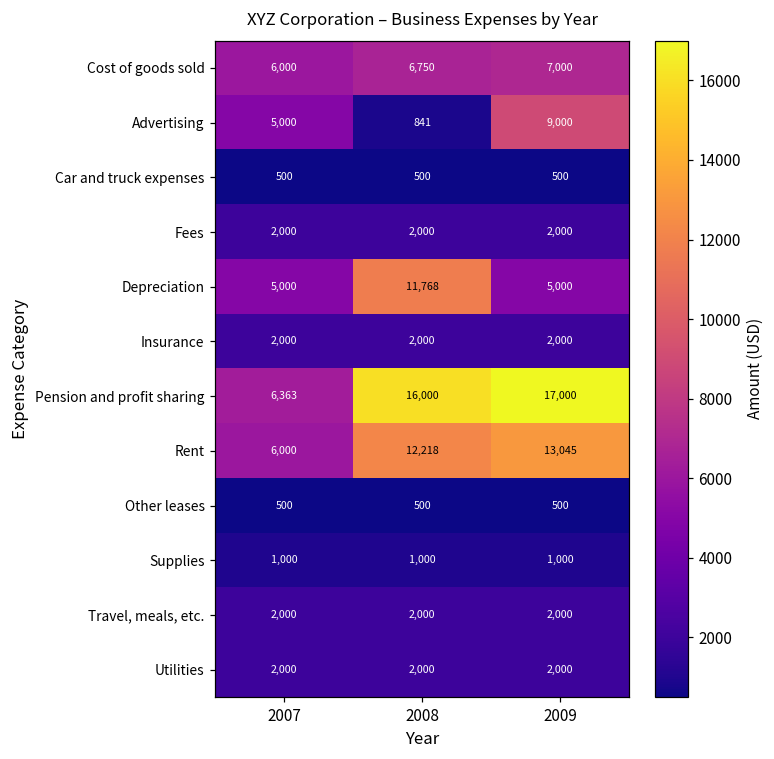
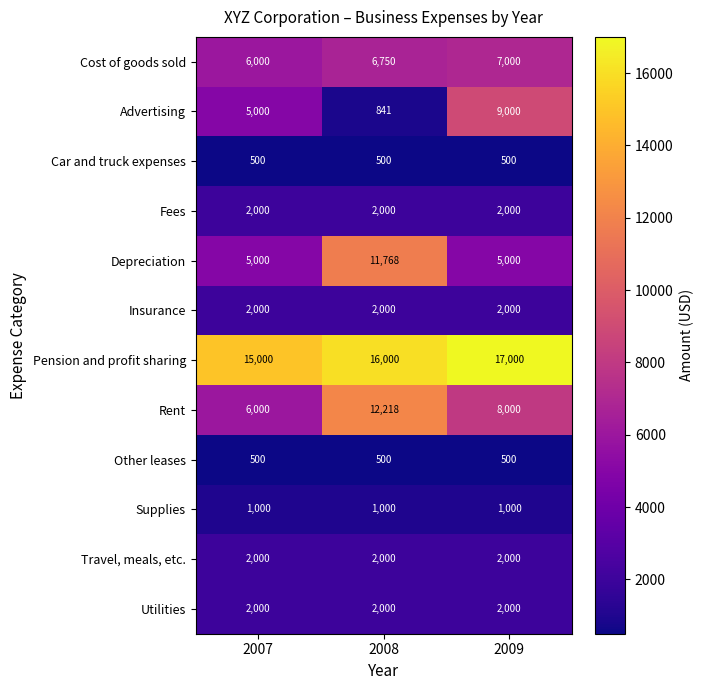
Pension and profit sharing, 2007: 6,363 -> 15,000
Rent, 2009: 13,045 -> 8,000
